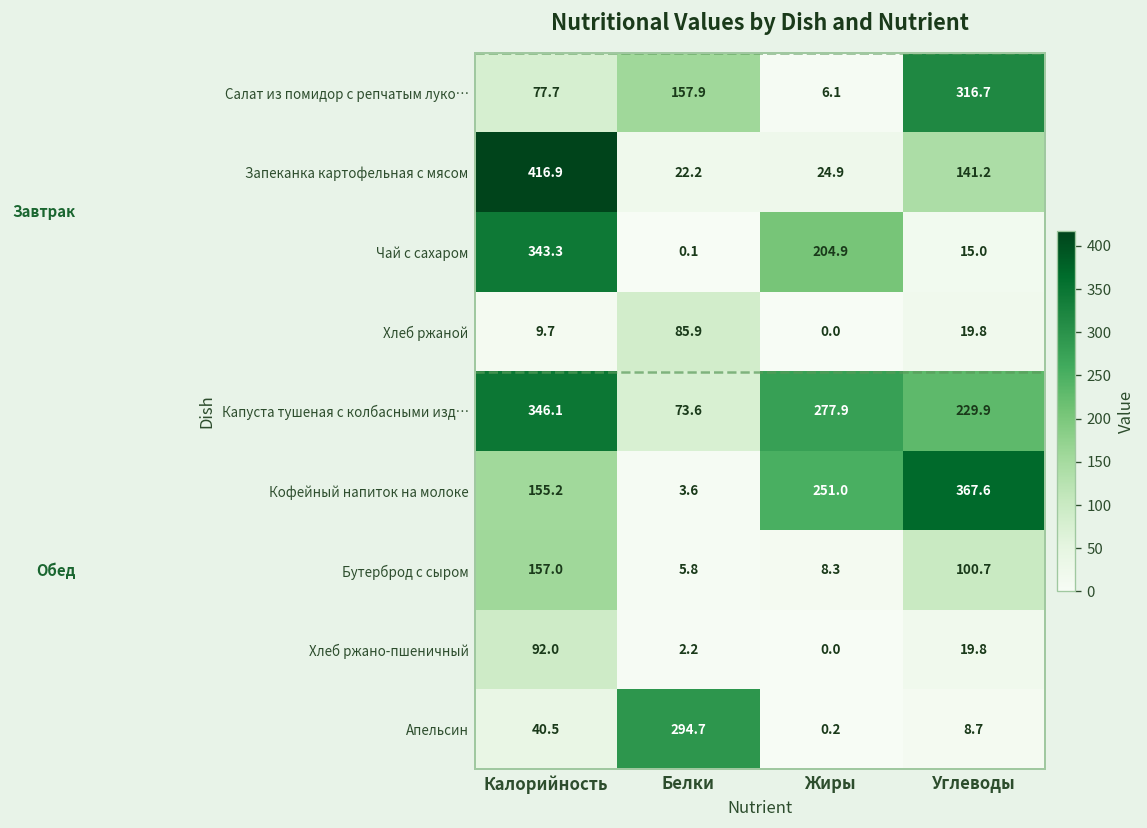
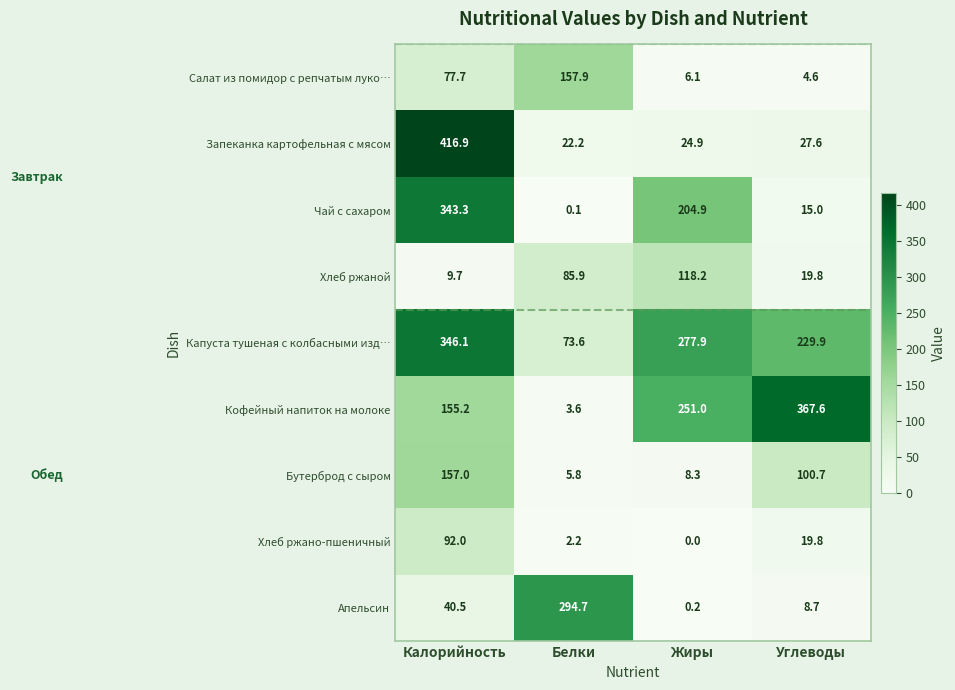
Салат из помидор с репчатым луко…, Углеводы: 316.7 -> 4.6
Запеканка картофельная с мясом, Углеводы: 141.2 -> 27.6
Хлеб ржаной, Жиры: 0.0 -> 118.2
